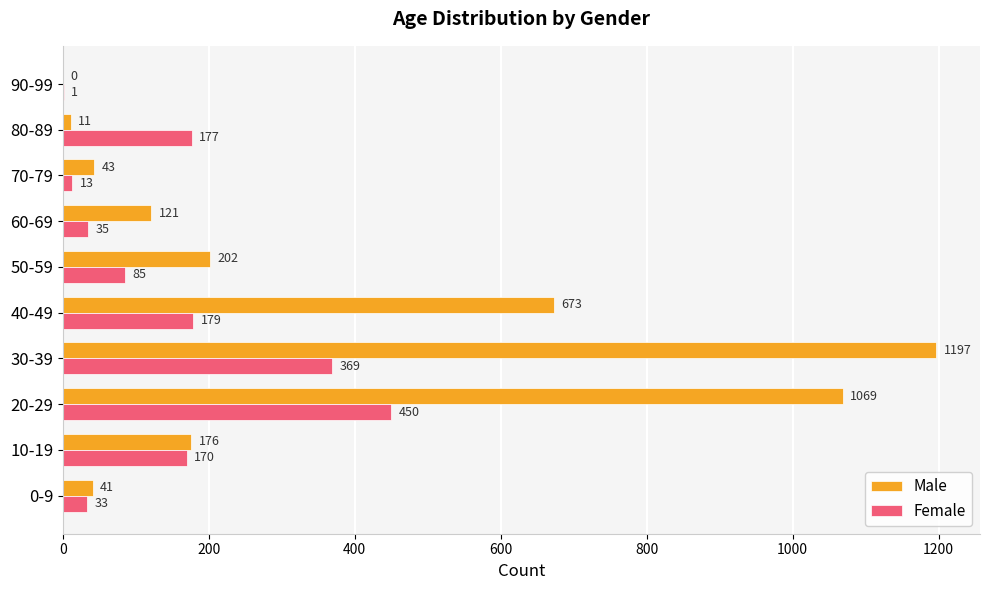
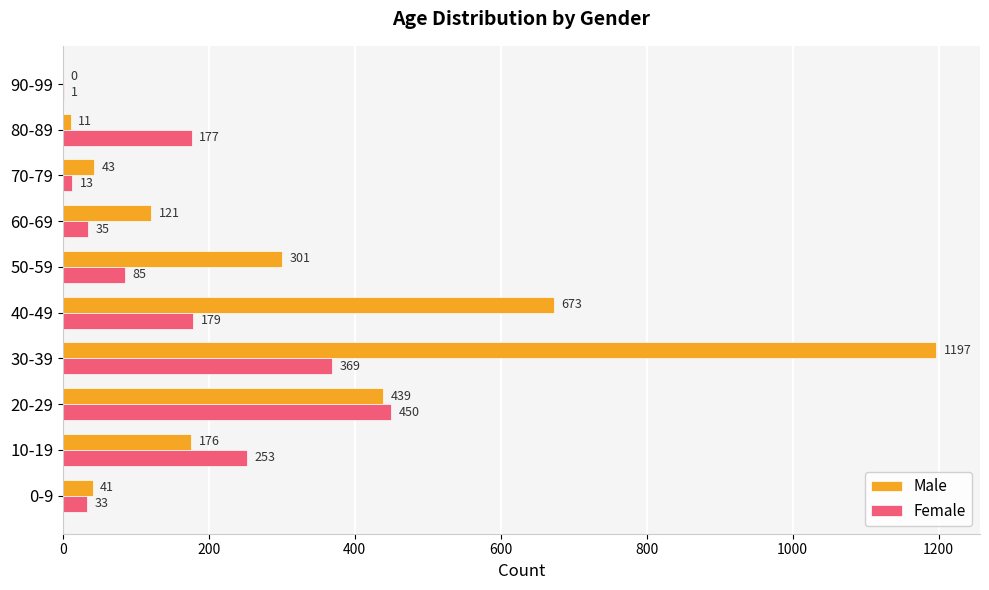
Male, 50-59: 202 -> 301
Male, 20-29: 1069 -> 439
Female, 10-19: 170 -> 253
